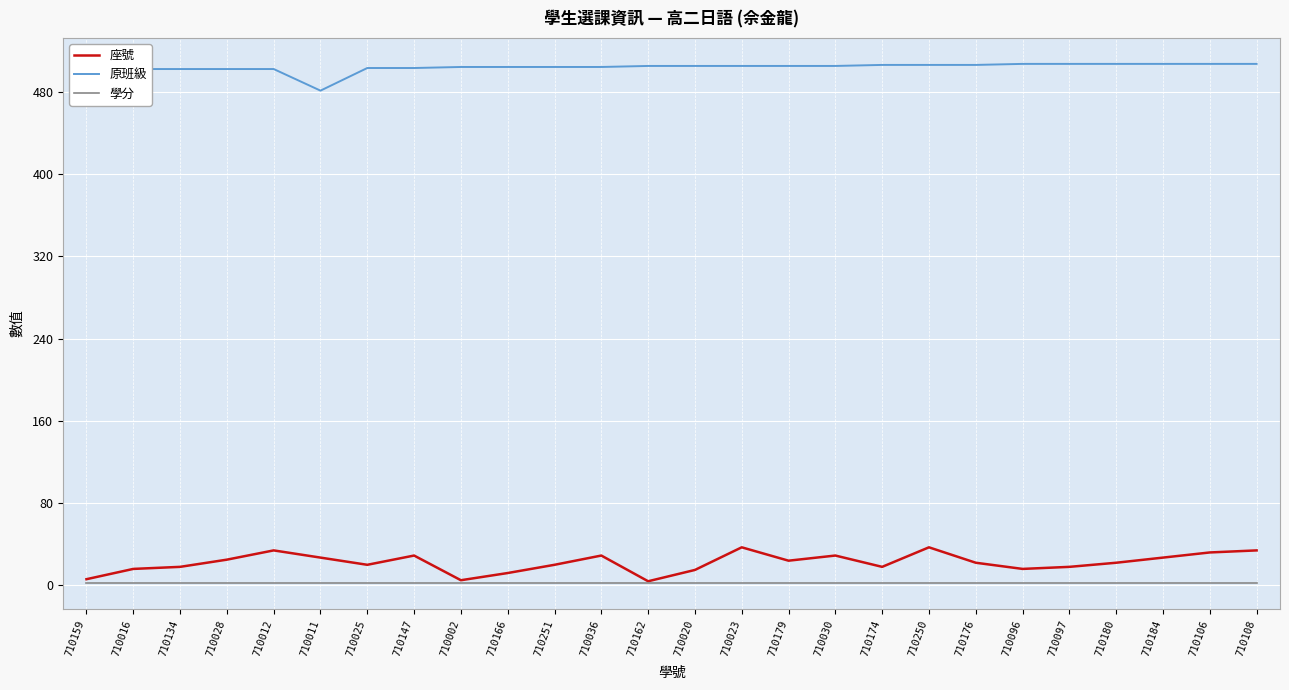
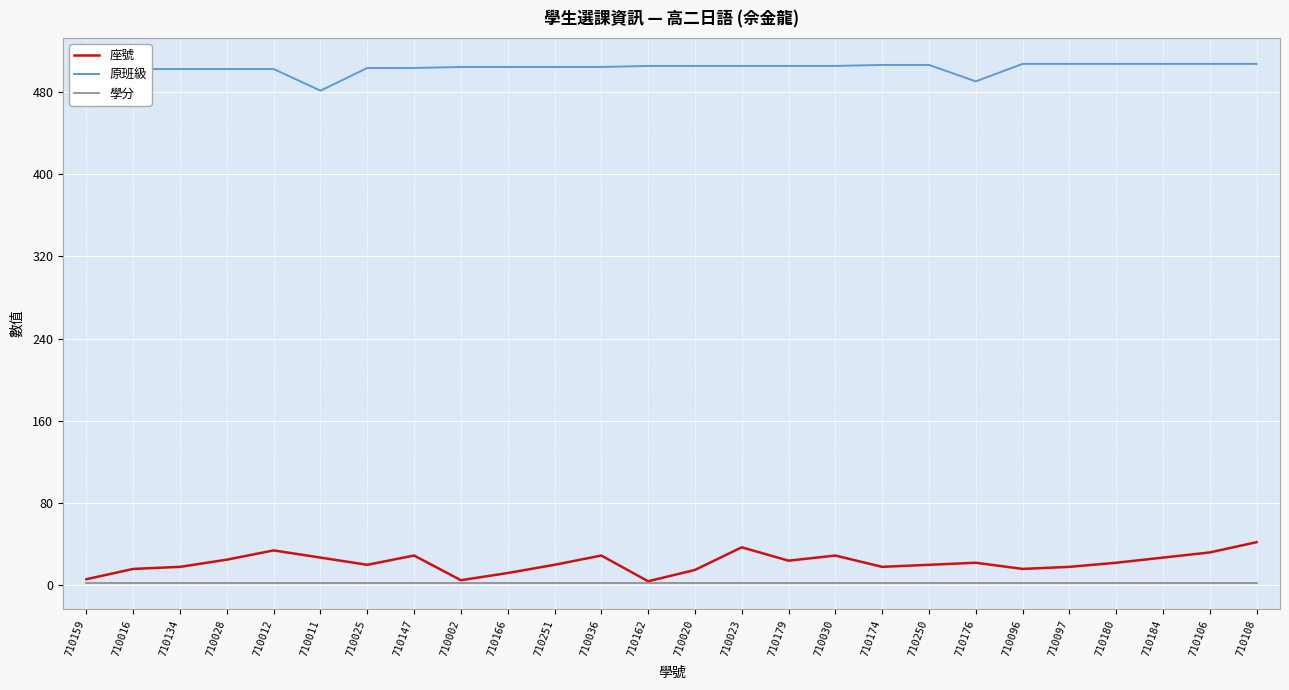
座號, 710250: 37 -> 20
原班級, 710176: 506 -> 490
座號, 710108: 34 -> 42
